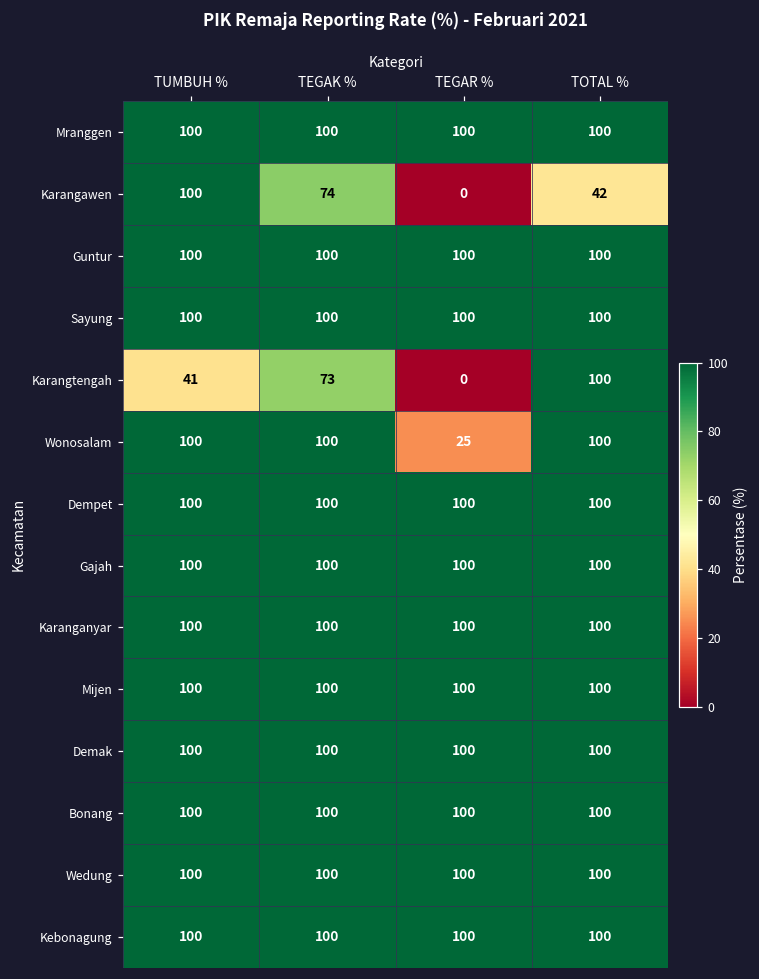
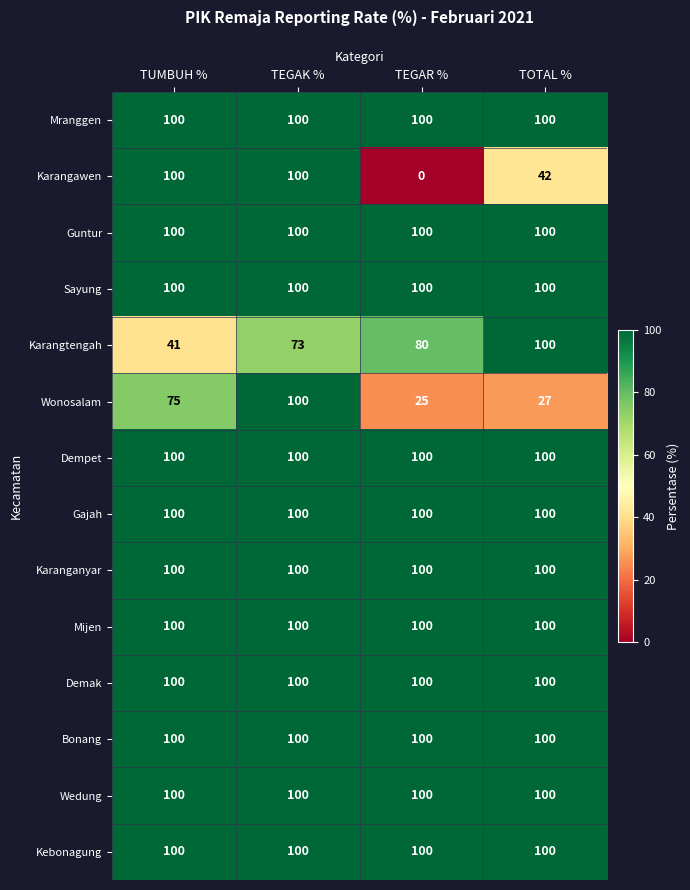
Karangawen, TEGAK %: 74 -> 100
Karangtengah, TEGAR %: 0 -> 80
Wonosalam, TUMBUH %: 100 -> 75
Wonosalam, TOTAL %: 100 -> 27
